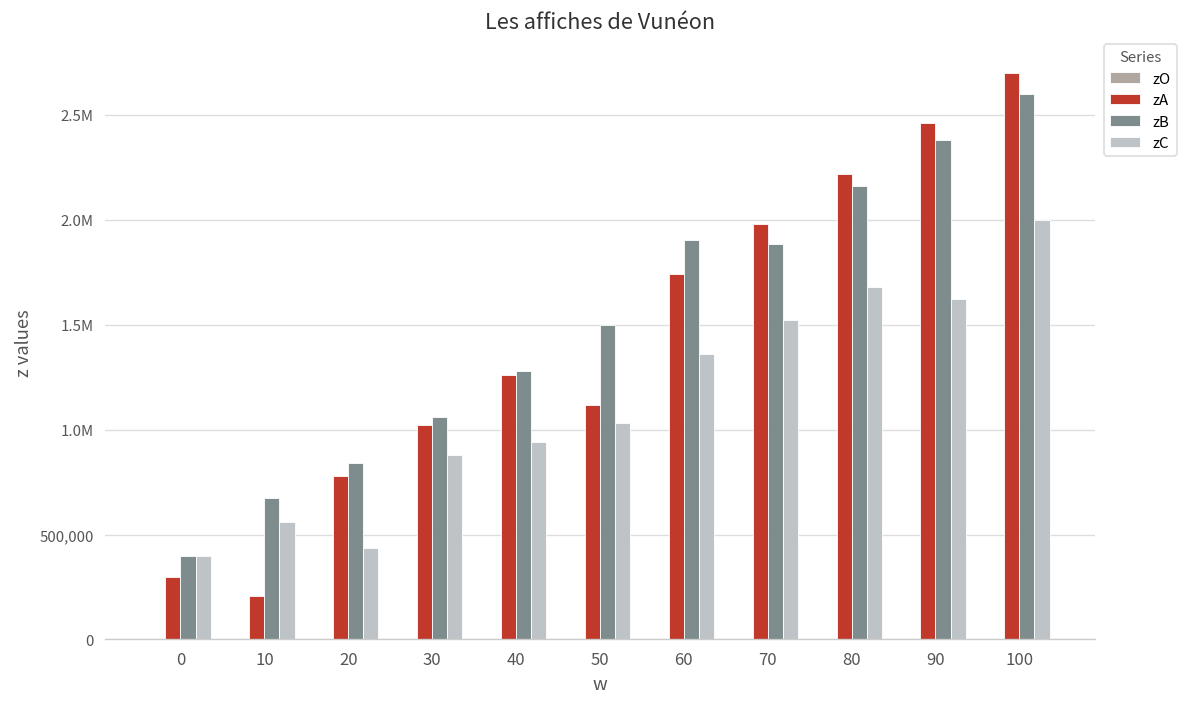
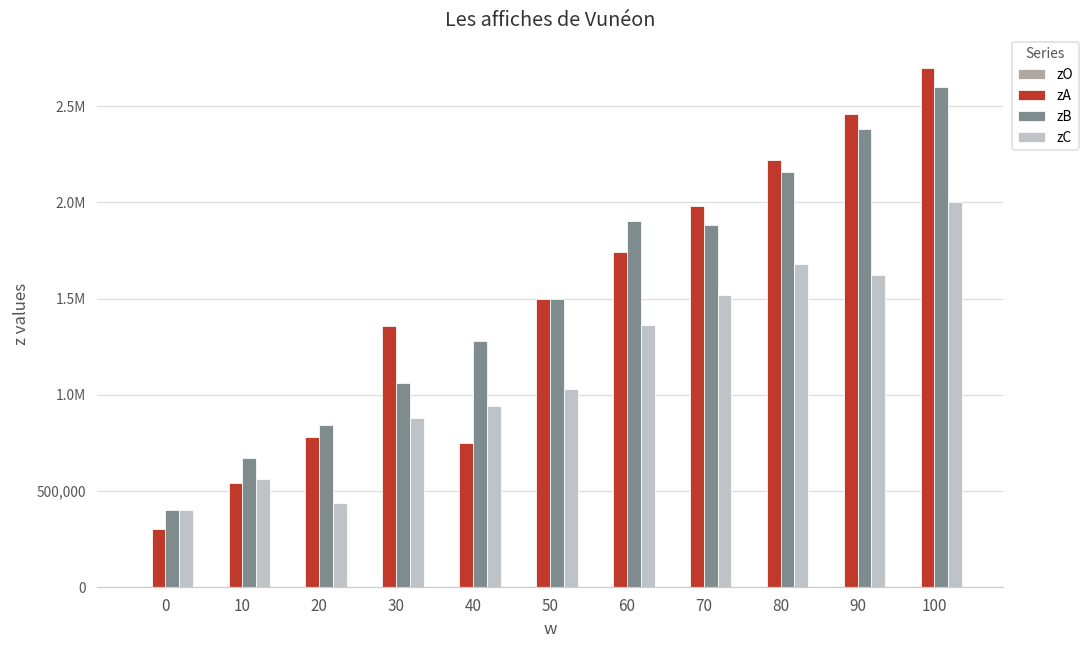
zA, 10: 210,000 -> 540,000
zA, 30: 1,020,000 -> 1,360,000
zA, 40: 1,260,000 -> 750,000
zA, 50: 1,120,000 -> 1,500,000
